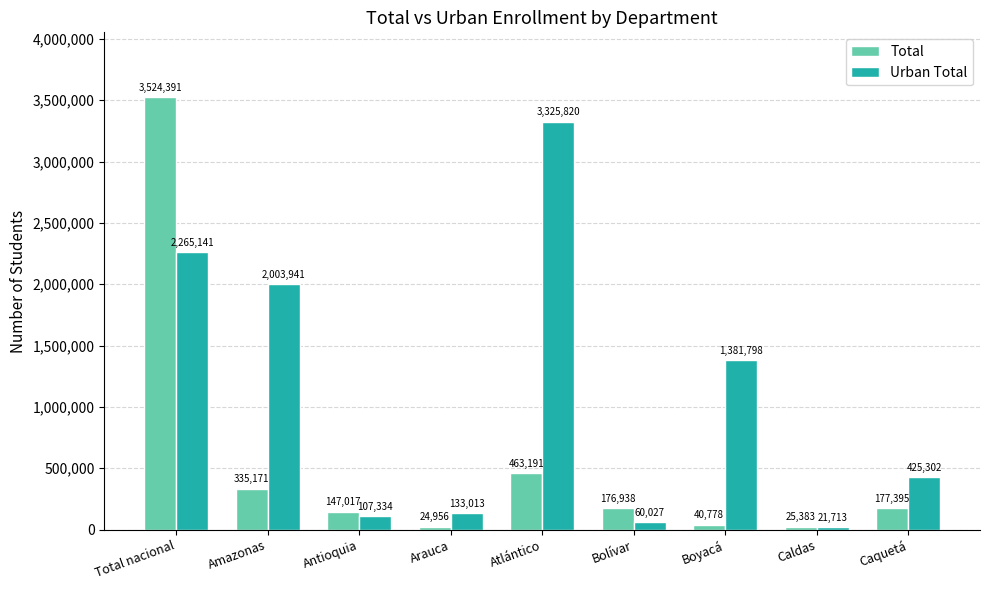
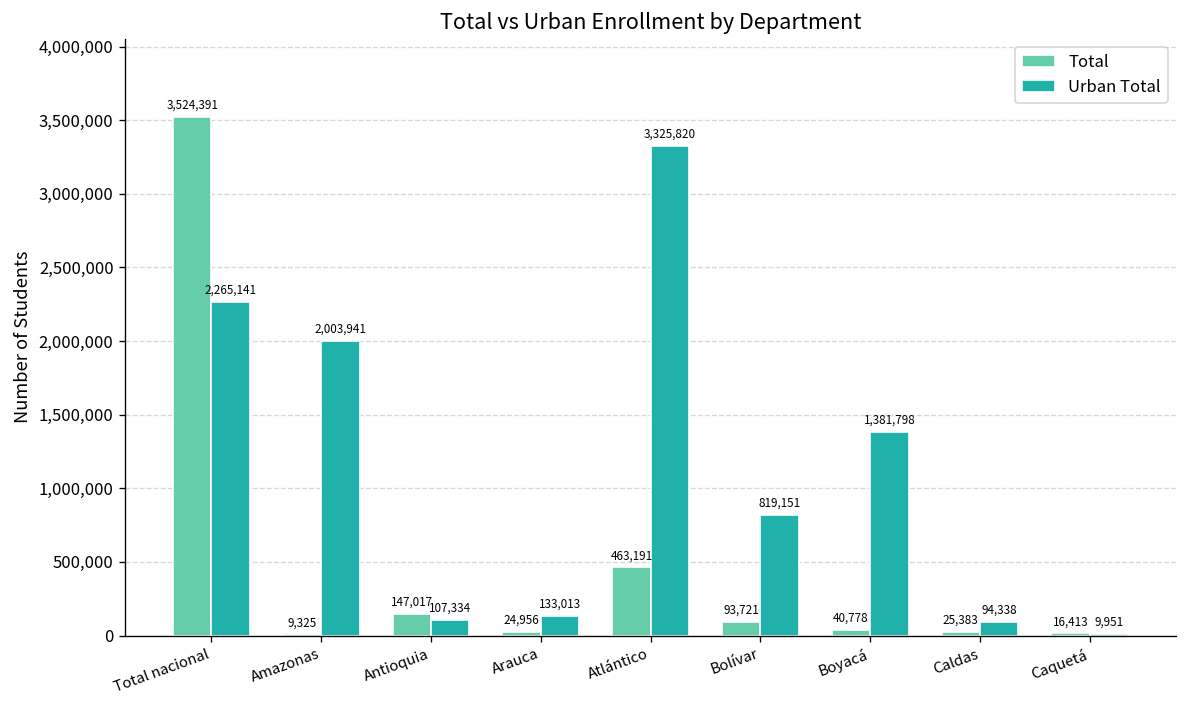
Total, Amazonas: 335,171 -> 9,325
Total, Bolívar: 176,938 -> 93,721
Urban Total, Bolívar: 60,027 -> 819,151
Urban Total, Caldas: 21,713 -> 94,338
Total, Caquetá: 177,395 -> 16,413
Urban Total, Caquetá: 425,302 -> 9,951
